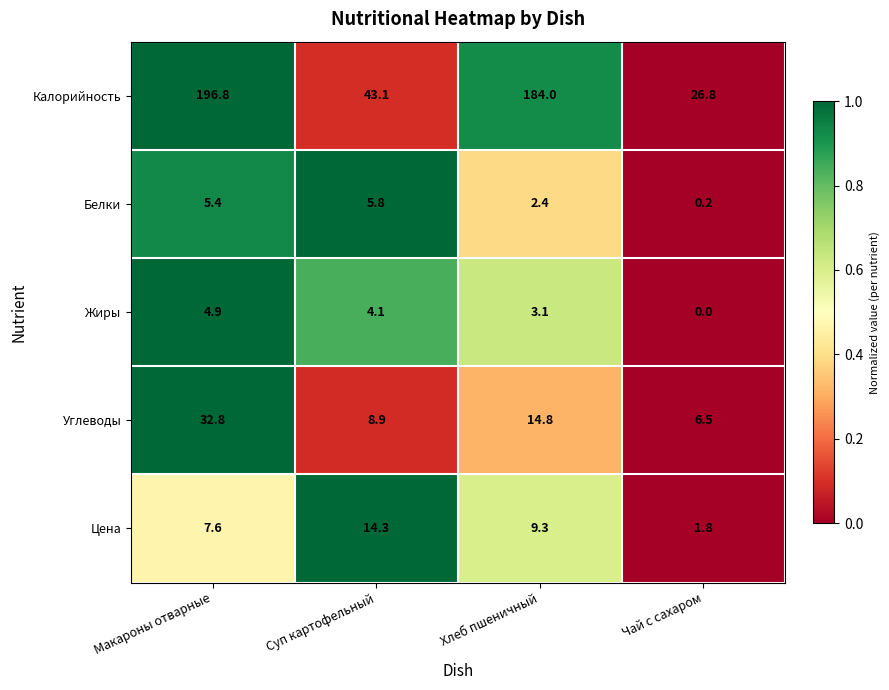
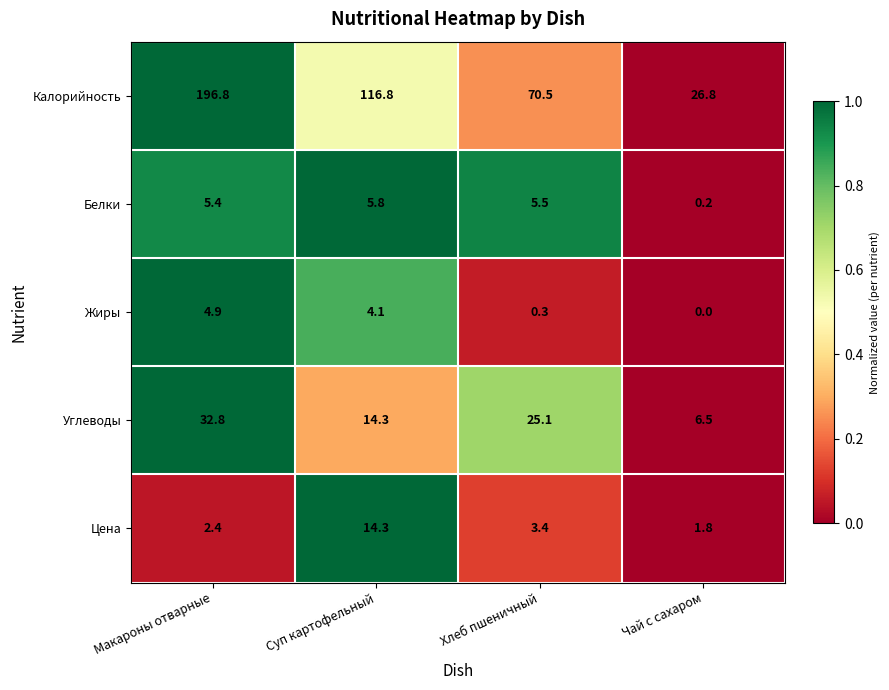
Калорийность, Суп картофельный: 43.1 -> 116.8
Калорийность, Хлеб пшеничный: 184.0 -> 70.5
Белки, Хлеб пшеничный: 2.4 -> 5.5
Жиры, Хлеб пшеничный: 3.1 -> 0.3
Углеводы, Суп картофельный: 8.9 -> 14.3
Углеводы, Хлеб пшеничный: 14.8 -> 25.1
Цена, Макароны отварные: 7.6 -> 2.4
Цена, Хлеб пшеничный: 9.3 -> 3.4
